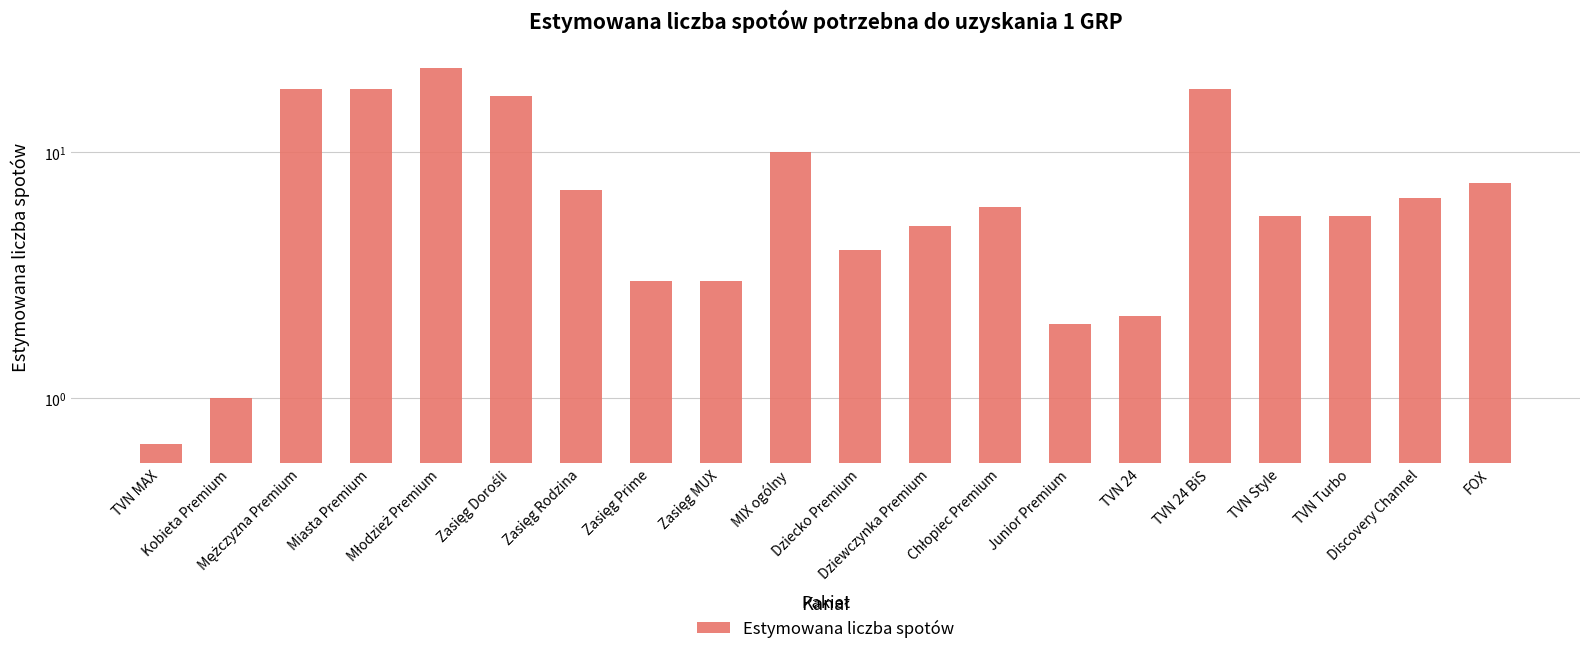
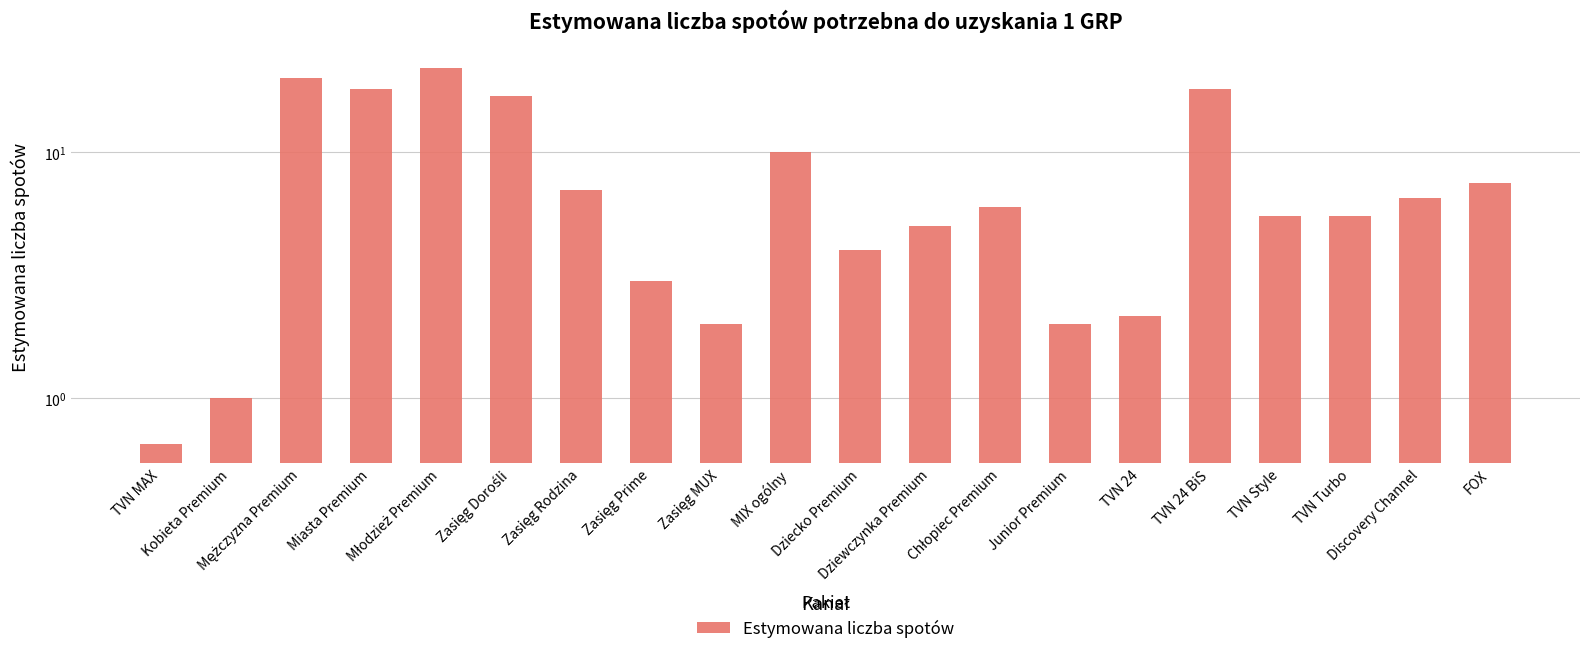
Mężczyzna Premium: 18 -> 20
Zasięg MUX: 3 -> 2
